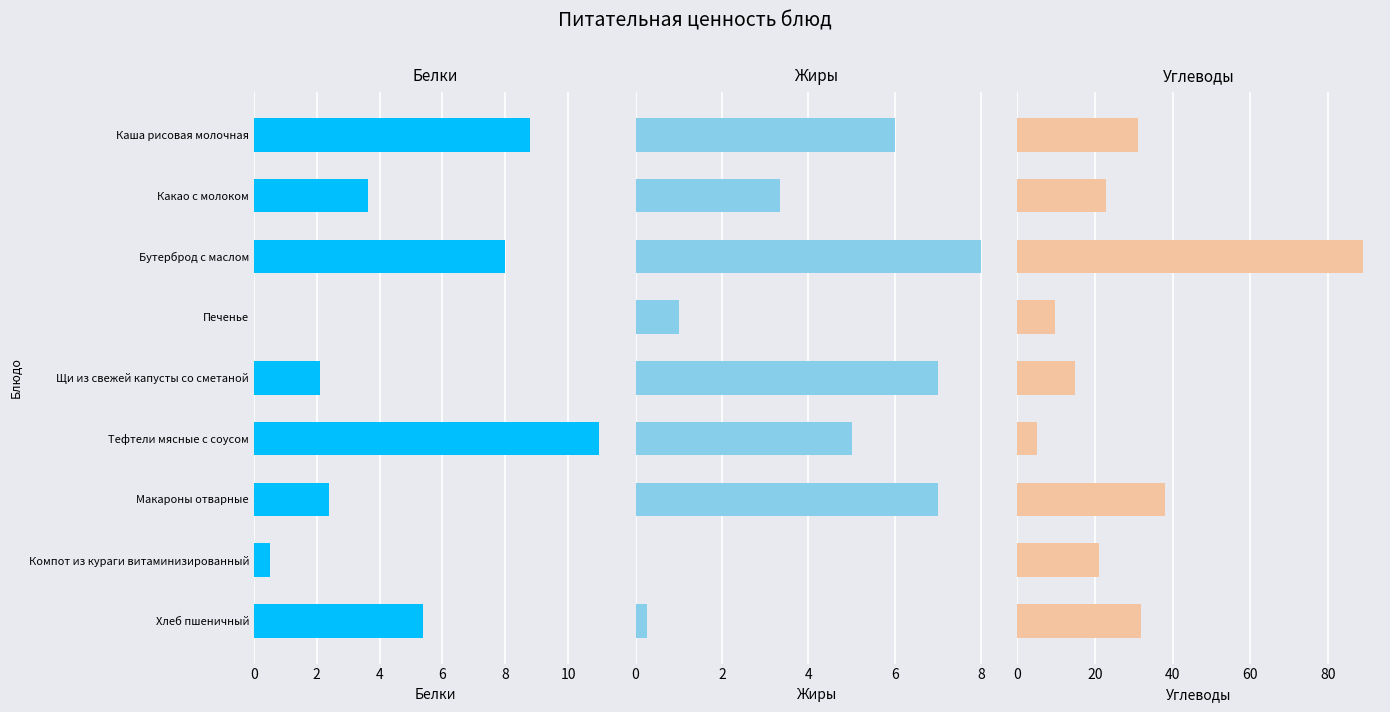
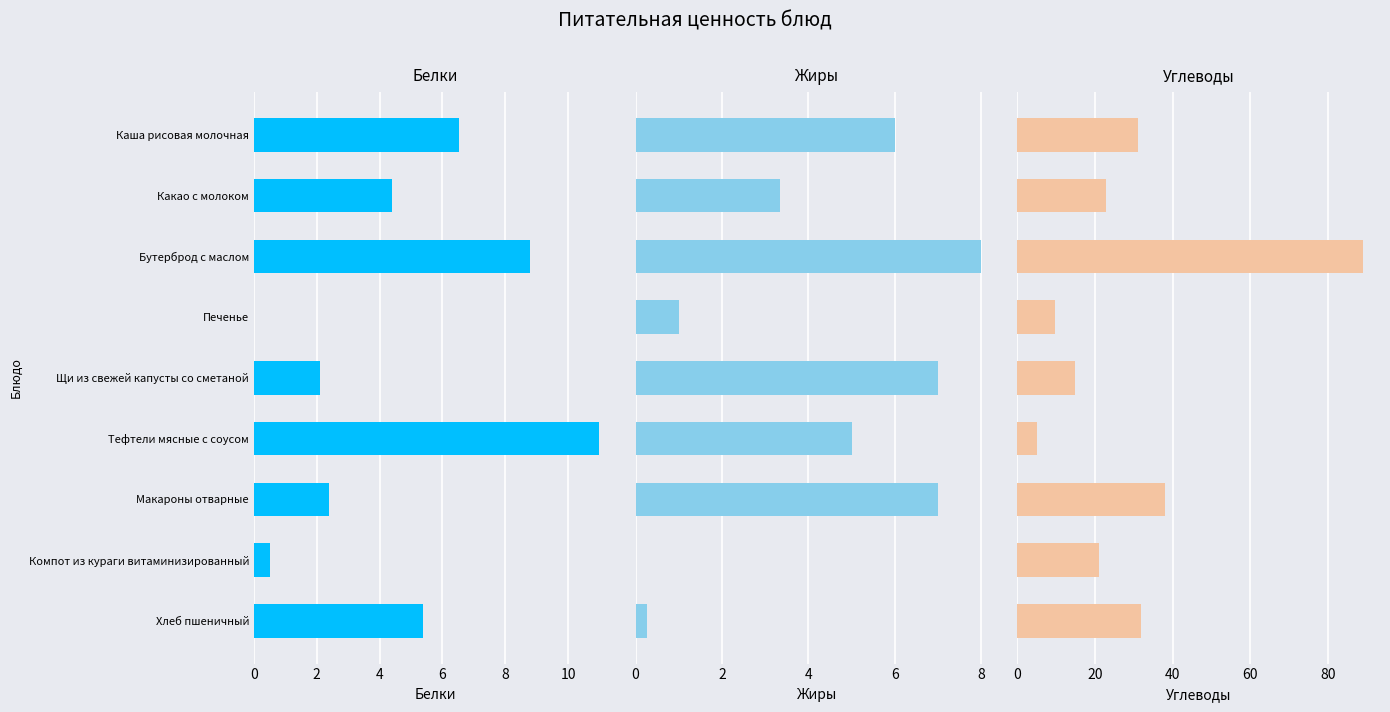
Белки, Каша рисовая молочная: 8.8 -> 6.5
Белки, Какао с молоком: 3.6 -> 4.4
Белки, Бутерброд с маслом: 8.0 -> 8.8
